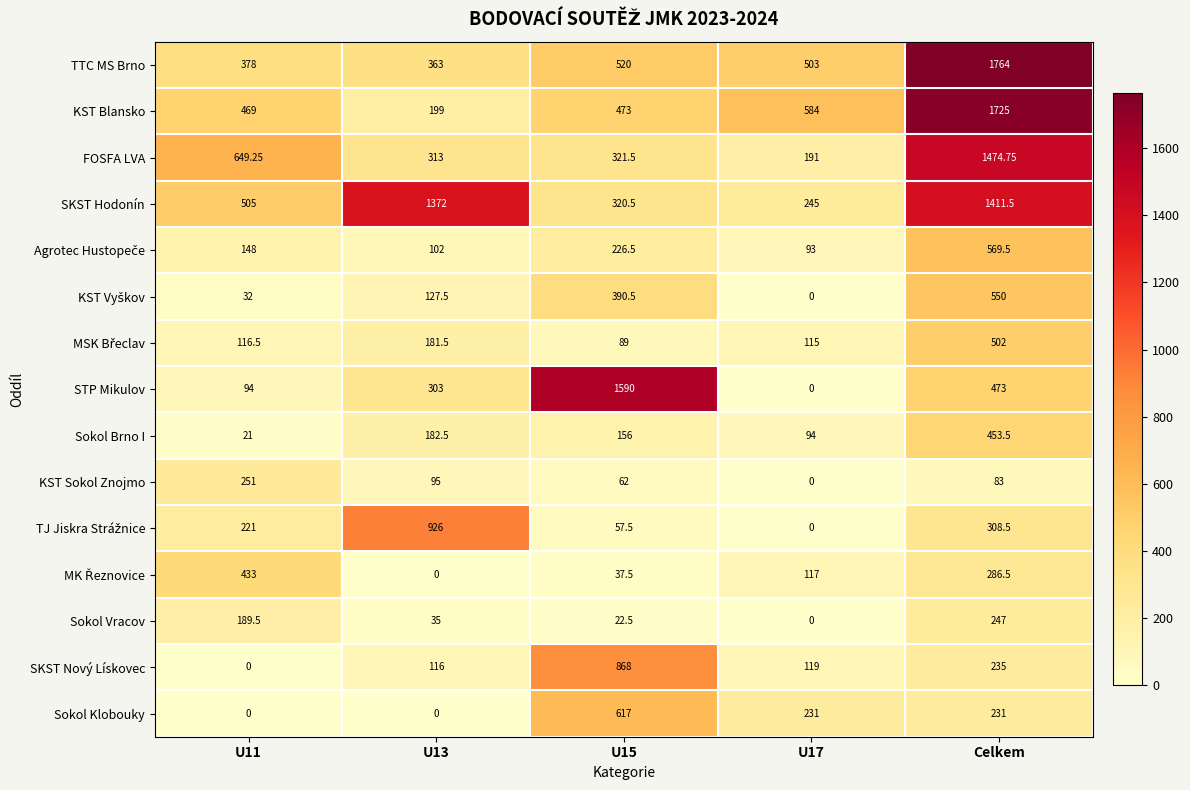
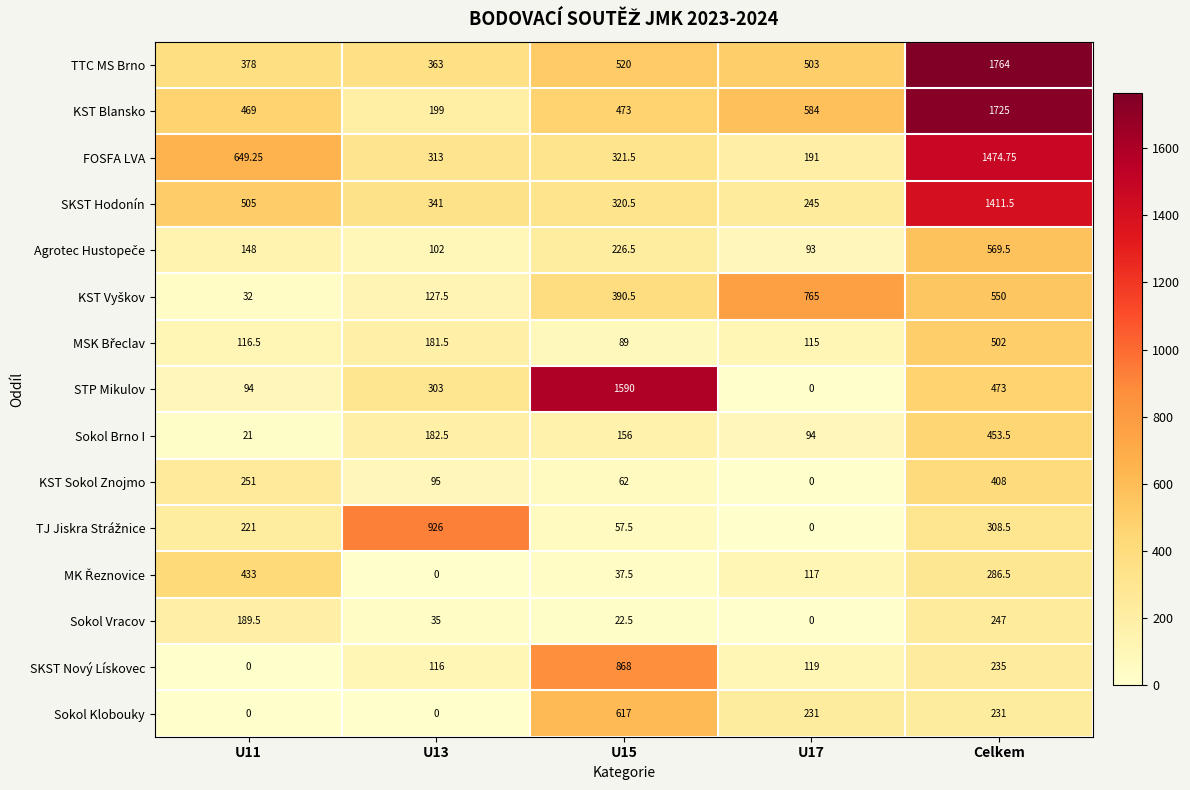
SKST Hodonín, U13: 1372 -> 341
KST Vyškov, U17: 0 -> 765
KST Sokol Znojmo, Celkem: 83 -> 408
